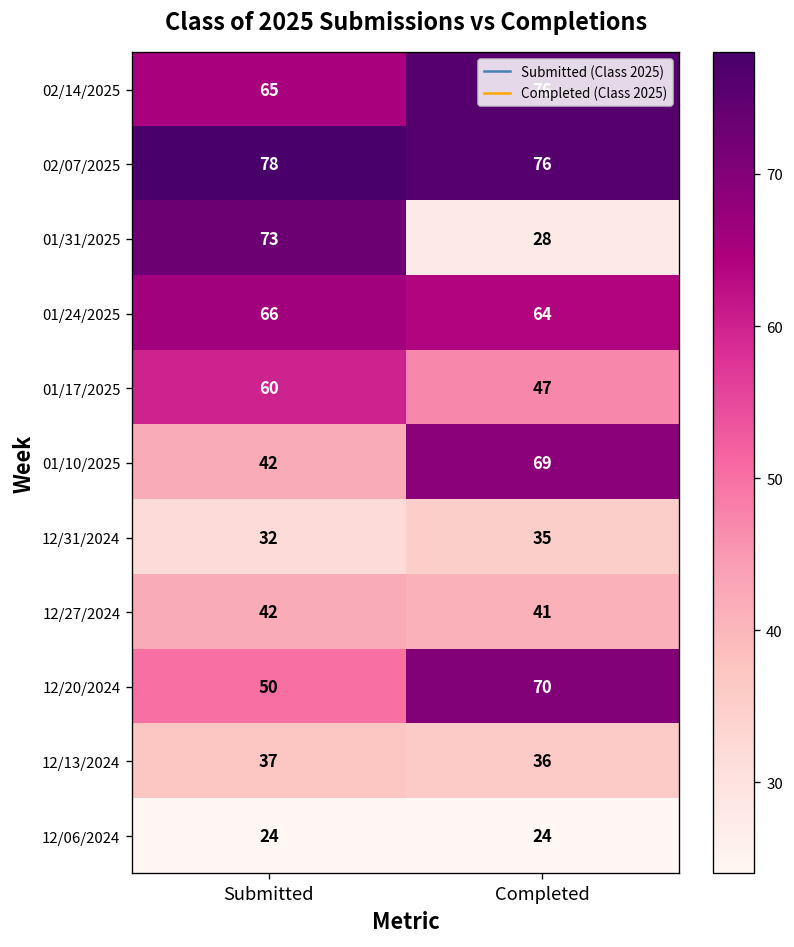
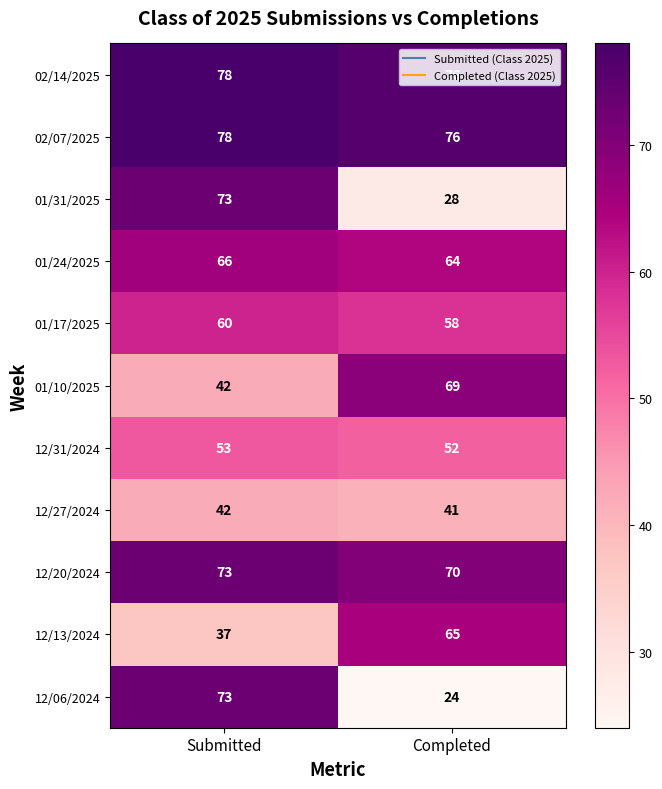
02/14/2025, Submitted: 65 -> 78
01/17/2025, Completed: 47 -> 58
12/31/2024, Submitted: 32 -> 53
12/31/2024, Completed: 35 -> 52
12/20/2024, Submitted: 50 -> 73
12/13/2024, Completed: 36 -> 65
12/06/2024, Submitted: 24 -> 73
